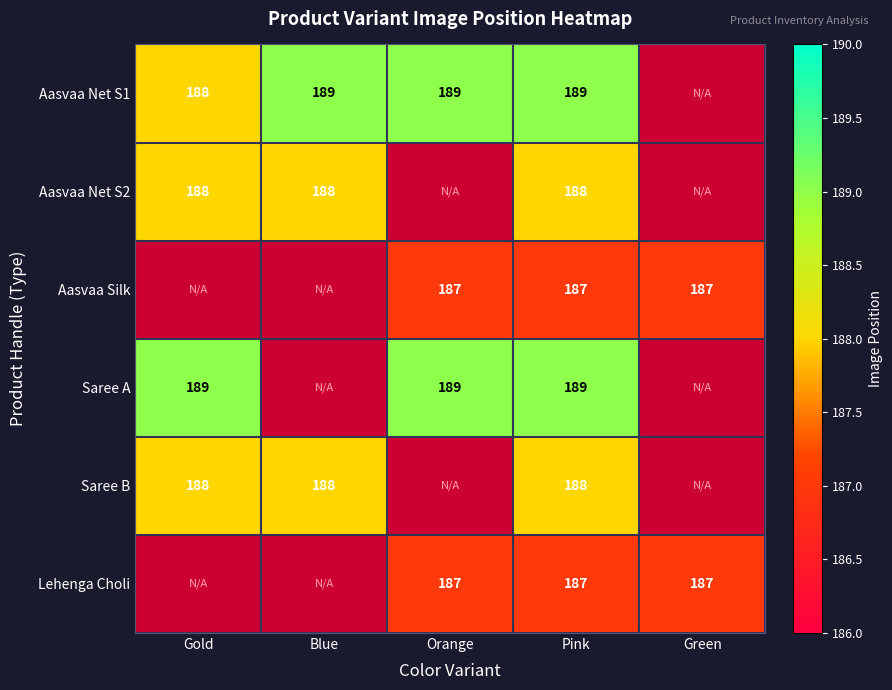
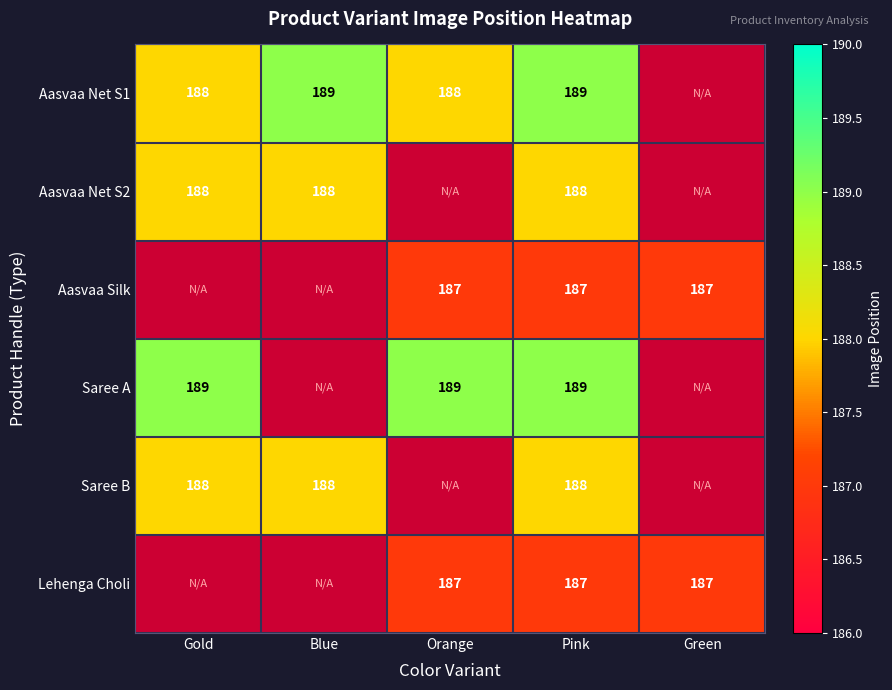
Aasvaa Net S1, Orange: 189 -> 188
